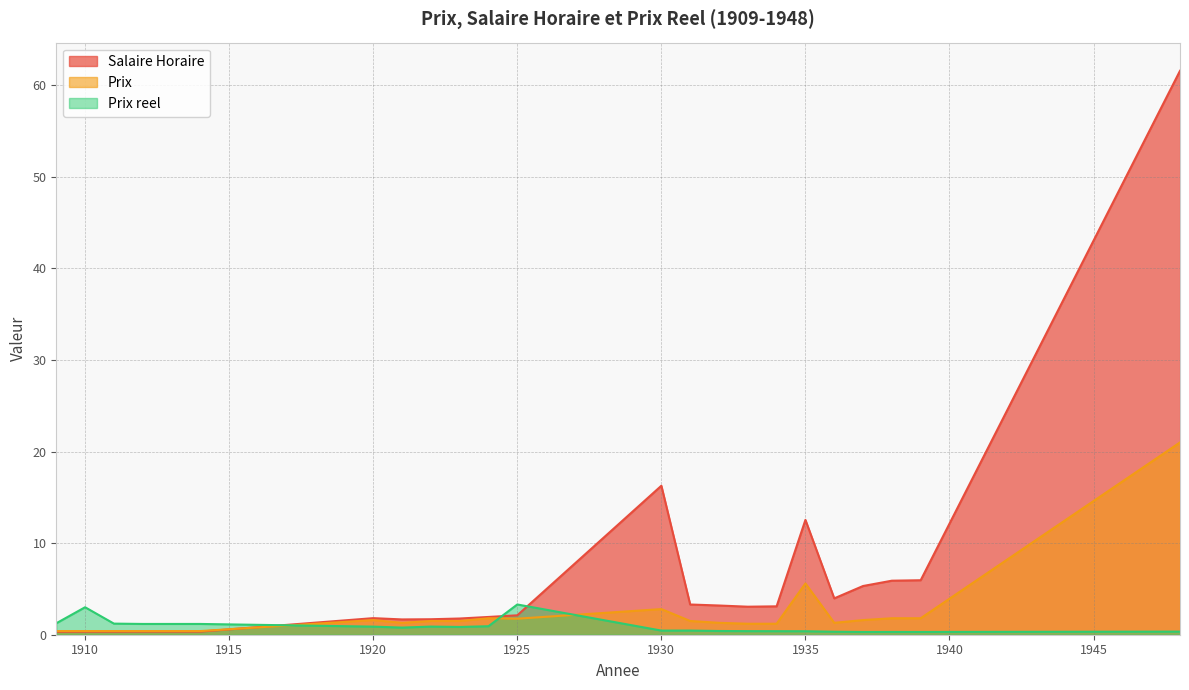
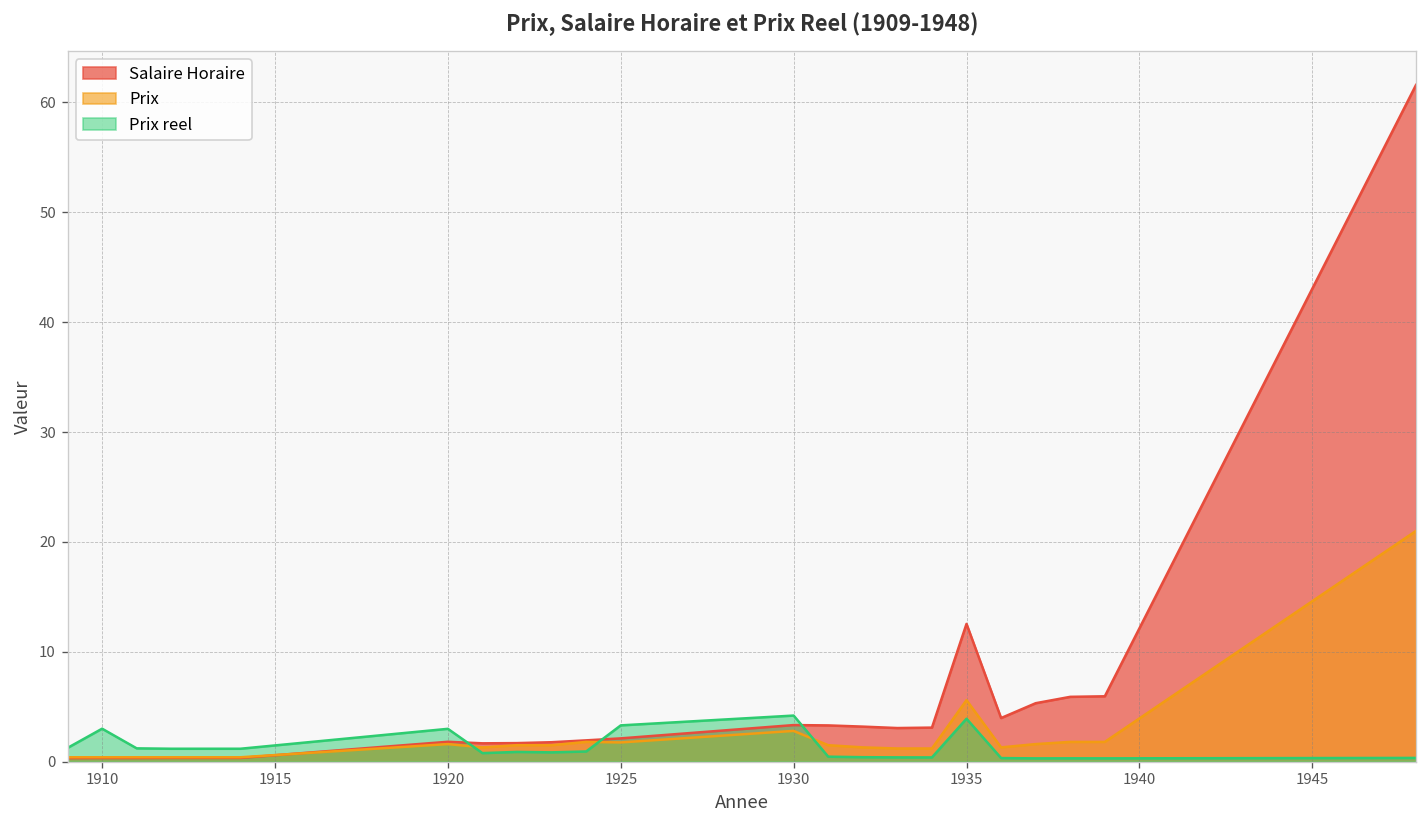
Prix reel, 1920: 1 -> 3
Salaire Horaire, 1930: 16 -> 3
Prix reel, 1930: 0 -> 4
Prix reel, 1935: 0 -> 4
